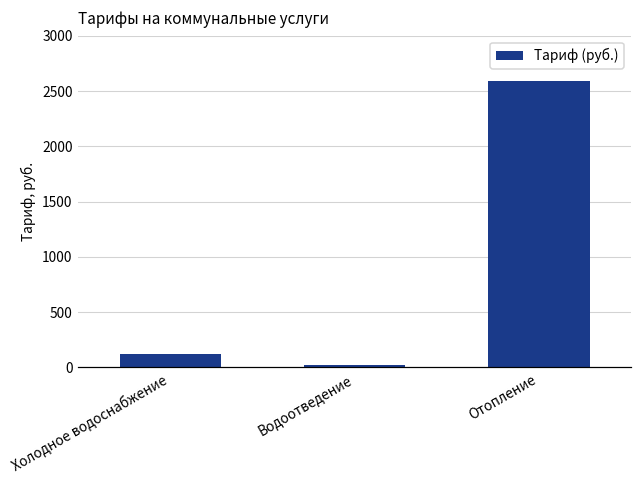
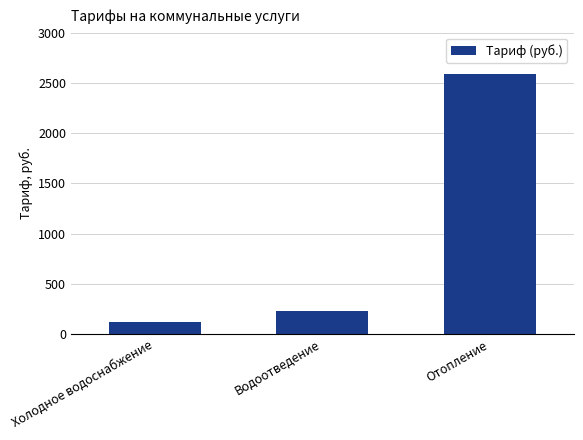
Водоотведение: 20 -> 230
